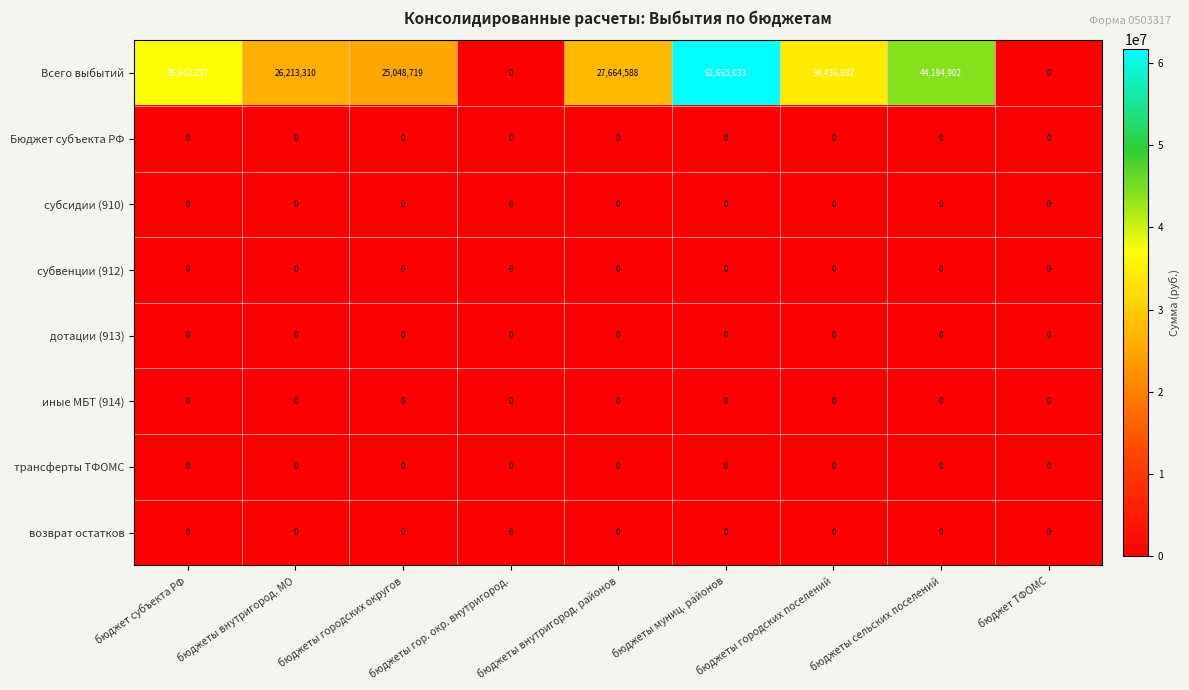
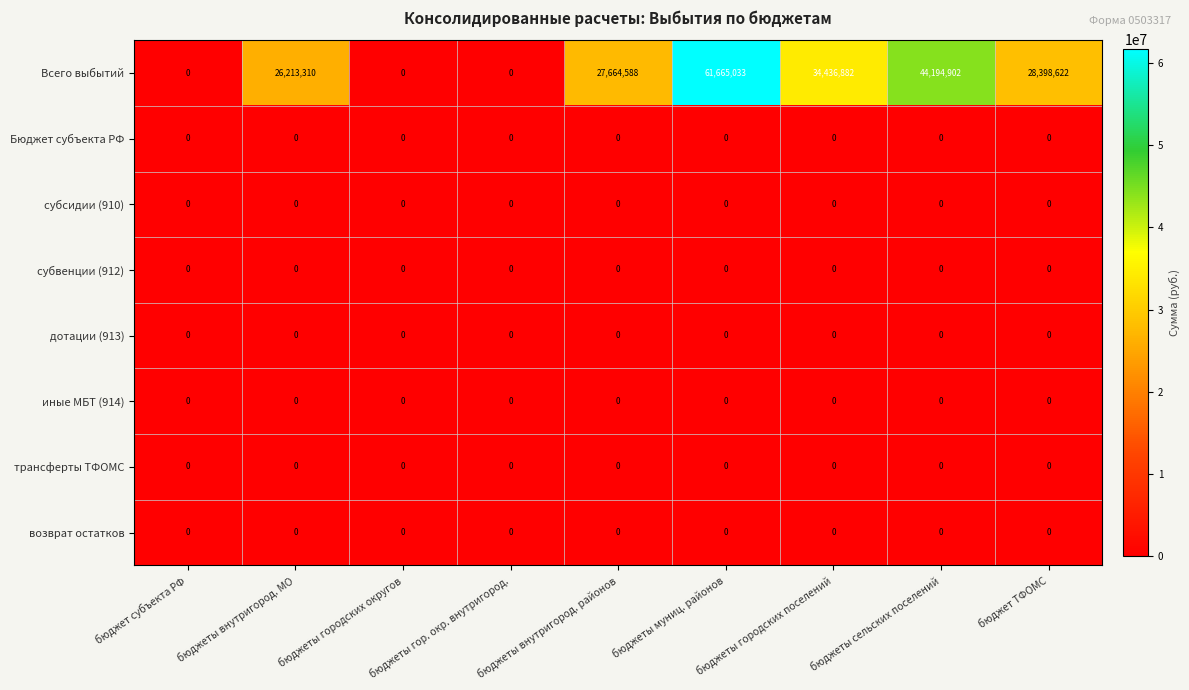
Всего выбытий, бюджет субъекта РФ: 36,942,257 -> 0
Всего выбытий, бюджеты городских округов: 25,048,719 -> 0
Всего выбытий, бюджет ТФОМС: 0 -> 28,398,622
